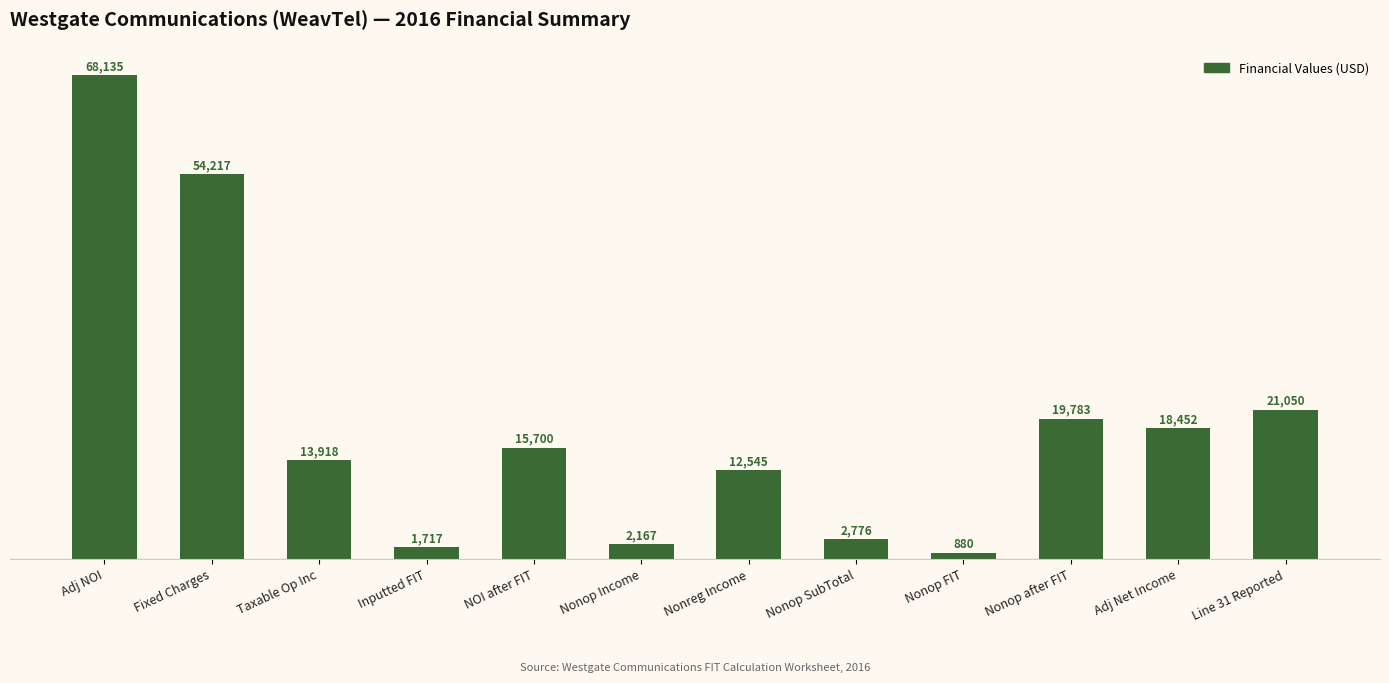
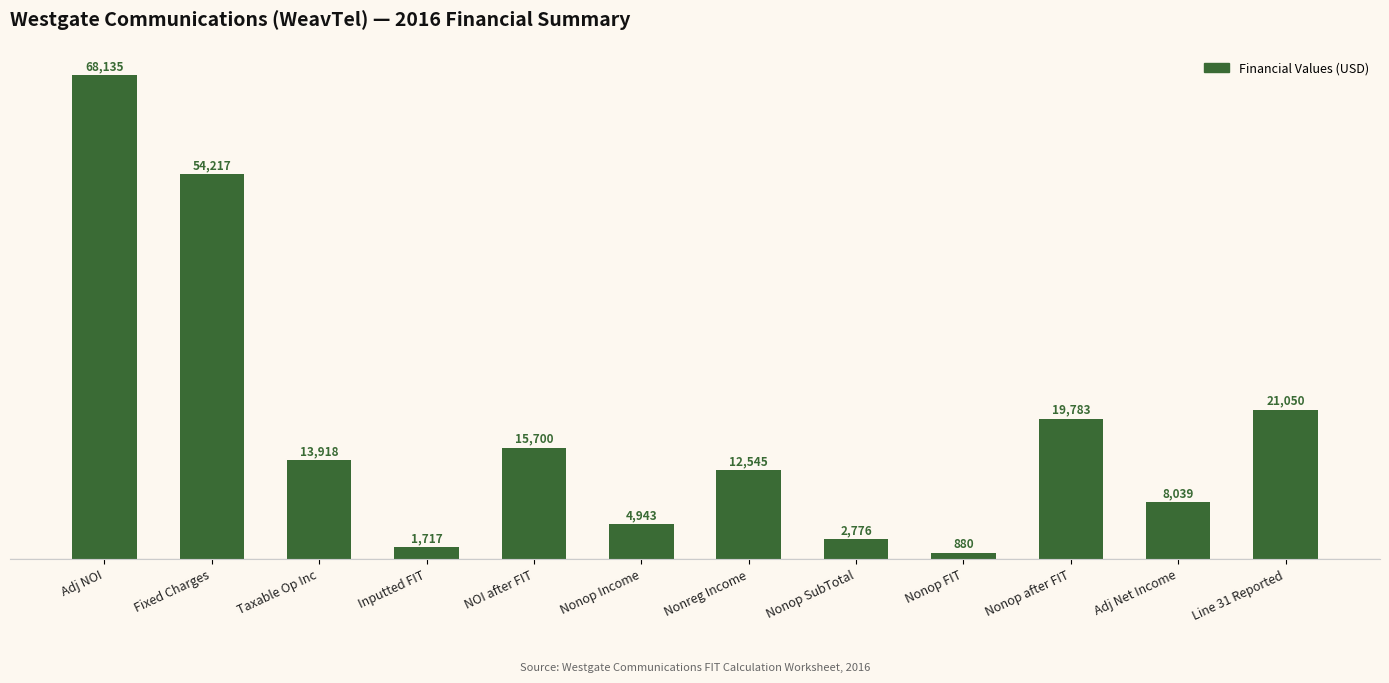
Nonop Income: 2,167 -> 4,943
Adj Net Income: 18,452 -> 8,039
